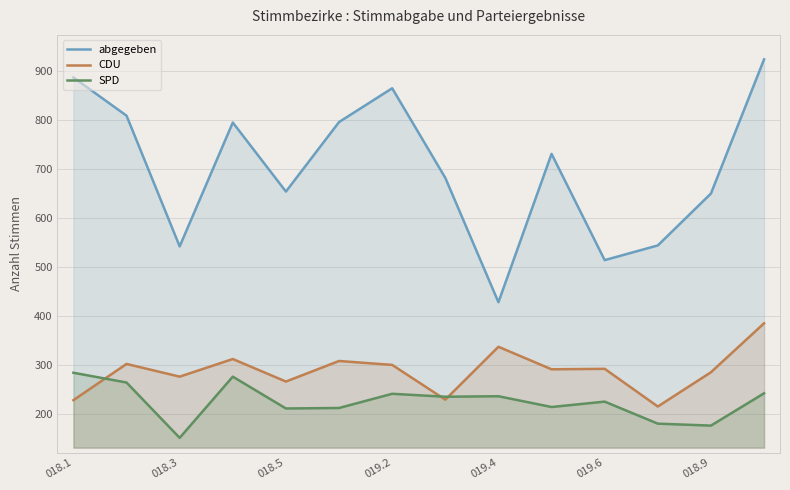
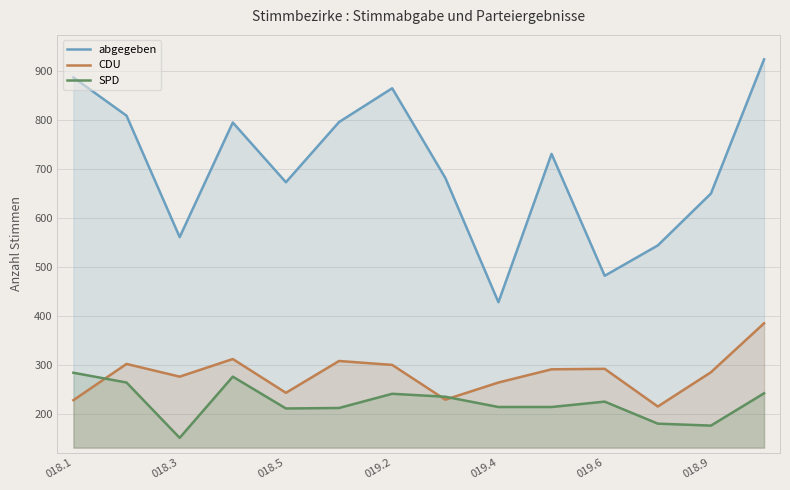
abgegeben, 018.3: 540 -> 560
abgegeben, 018.5: 650 -> 670
CDU, 018.5: 270 -> 240
CDU, 019.4: 340 -> 260
SPD, 019.4: 240 -> 210
abgegeben, 019.6: 510 -> 480
